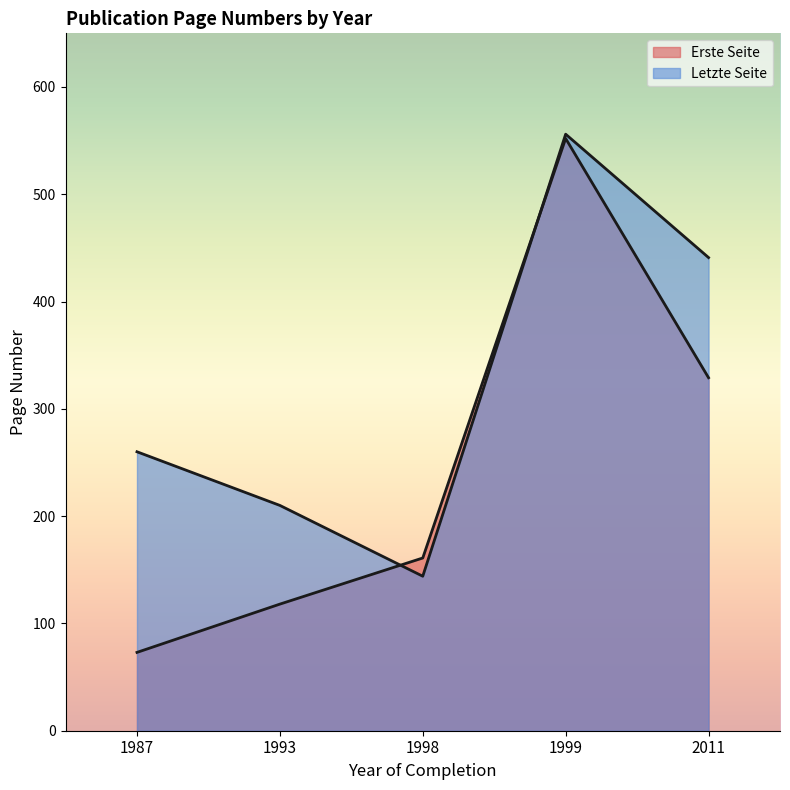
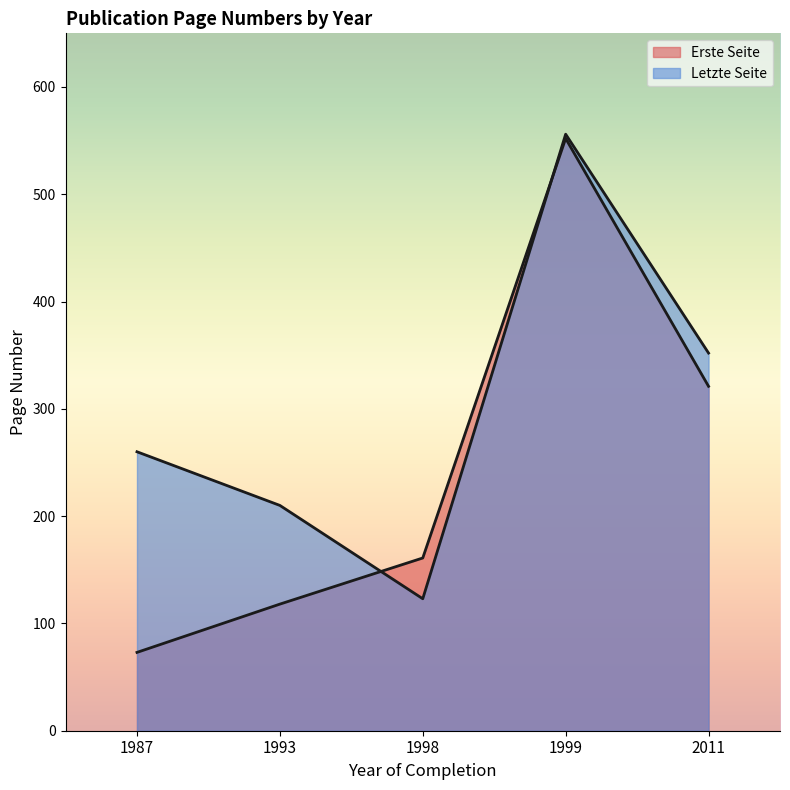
Letzte Seite, 1998: 144 -> 123
Erste Seite, 2011: 329 -> 321
Letzte Seite, 2011: 441 -> 352
